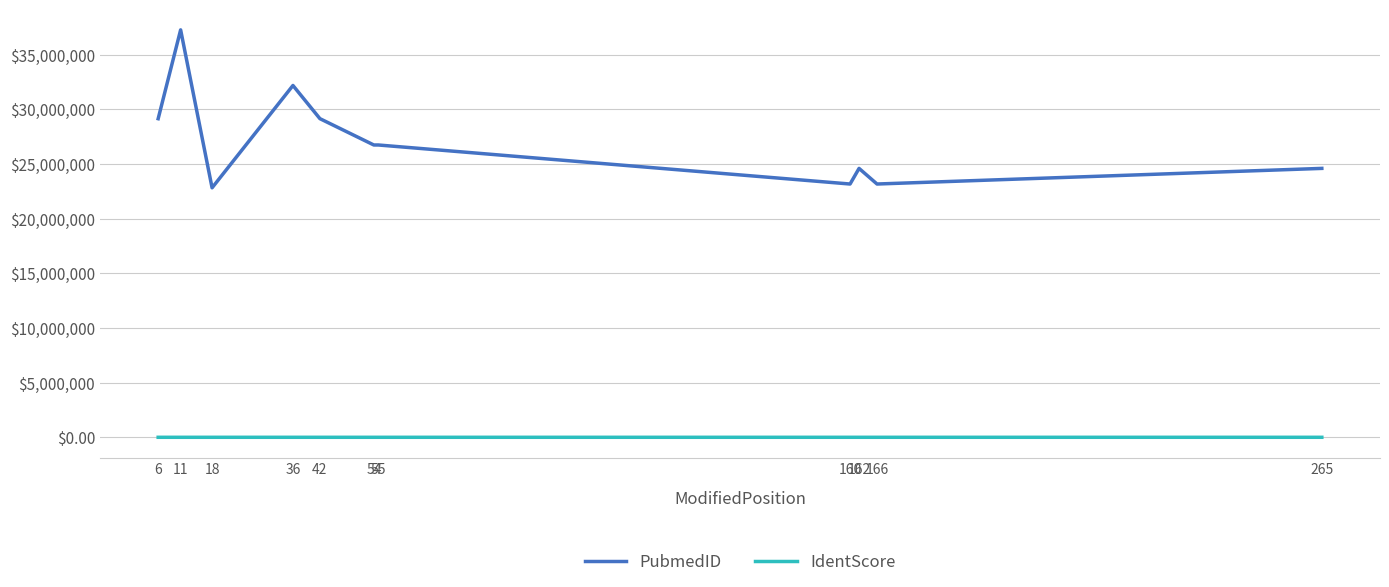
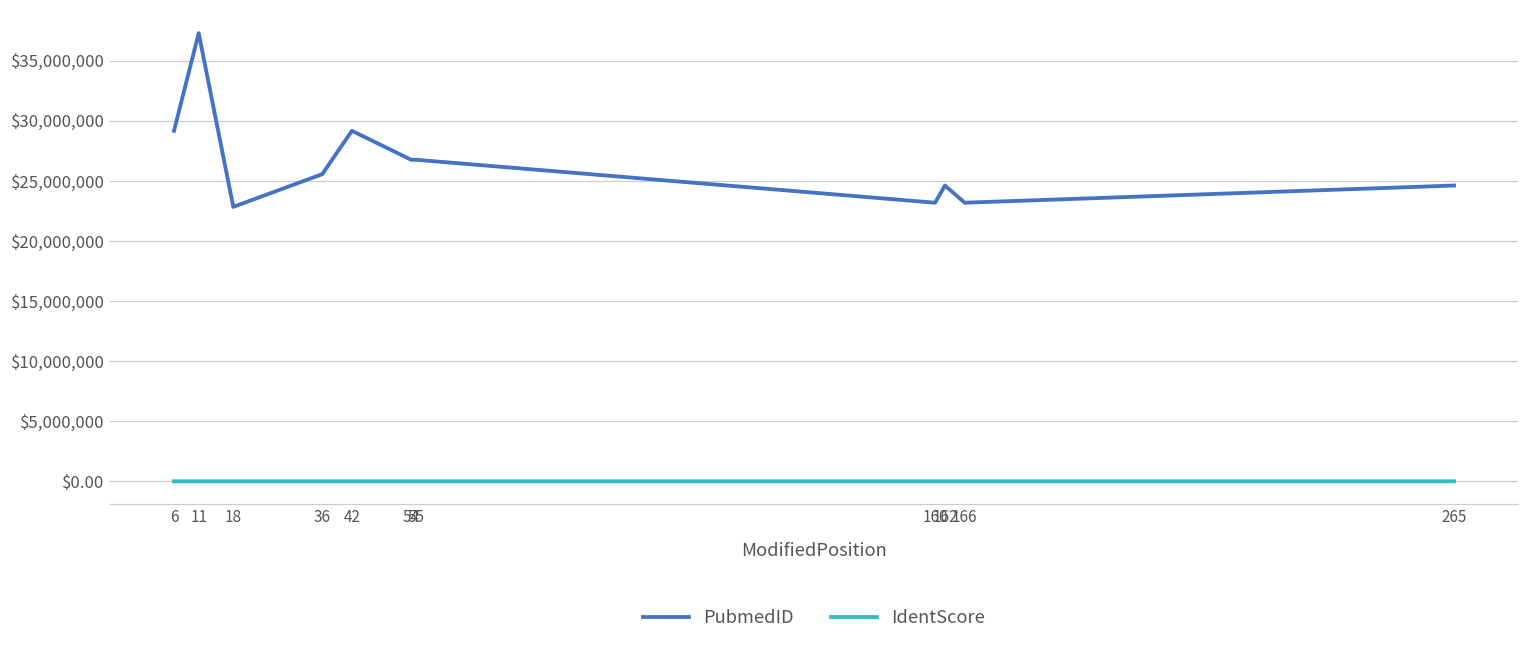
PubmedID, 36: $32,200,000 -> $25,500,000
